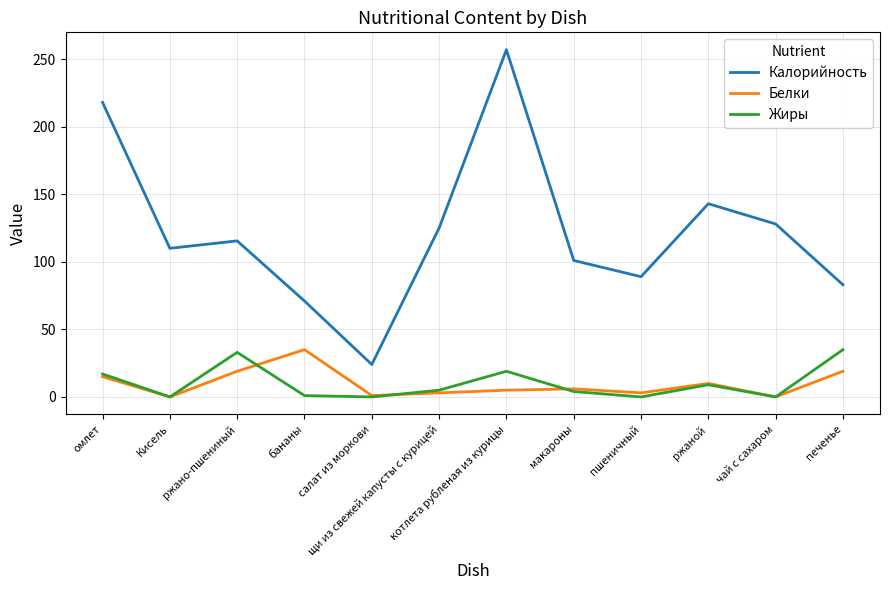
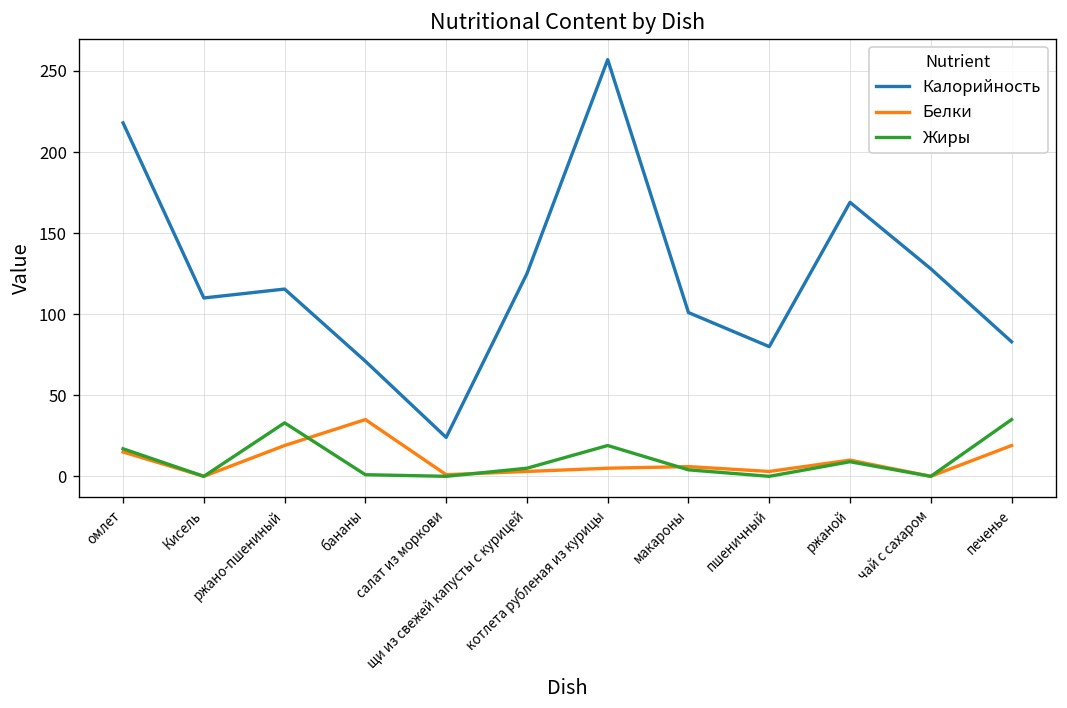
Калорийность, пшеничный: 89 -> 80
Калорийность, ржаной: 143 -> 169
